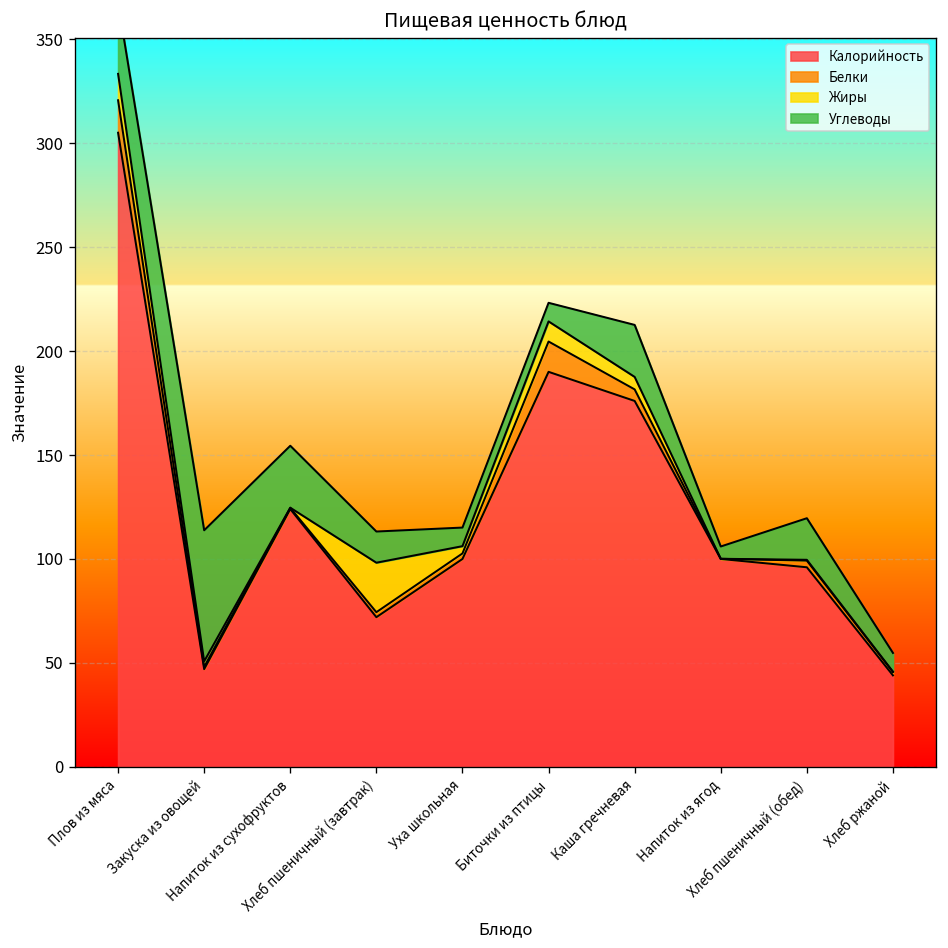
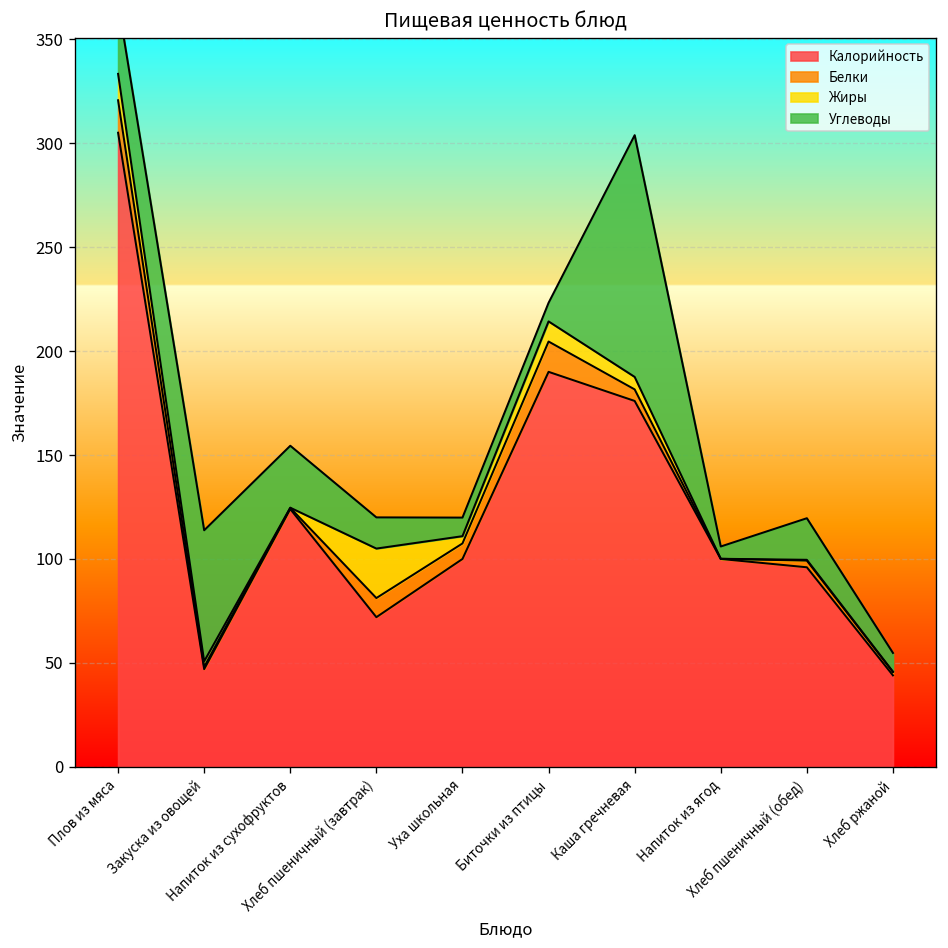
Белки, Хлеб пшеничный (завтрак): 2 -> 9
Белки, Уха школьная: 3 -> 7
Углеводы, Каша гречневая: 25 -> 116
